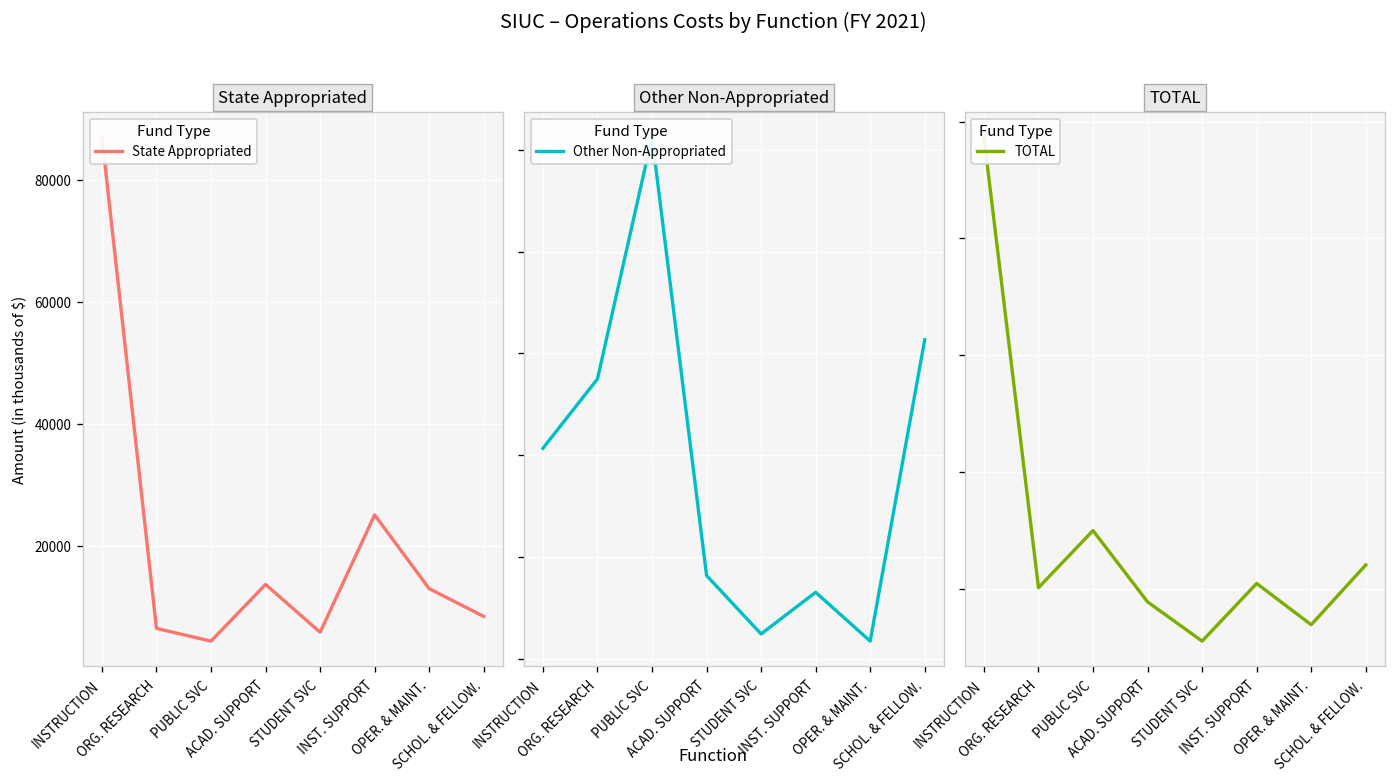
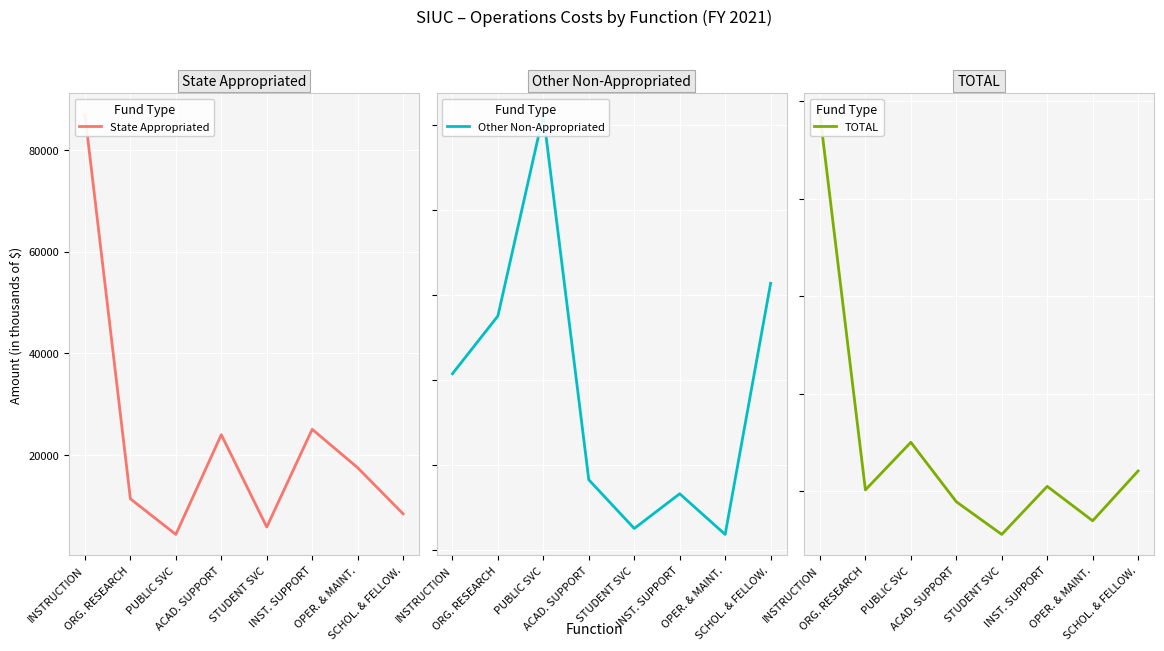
State Appropriated, ORG. RESEARCH: 6000 -> 11000
State Appropriated, ACAD. SUPPORT: 14000 -> 24000
State Appropriated, OPER. & MAINT.: 13000 -> 18000
